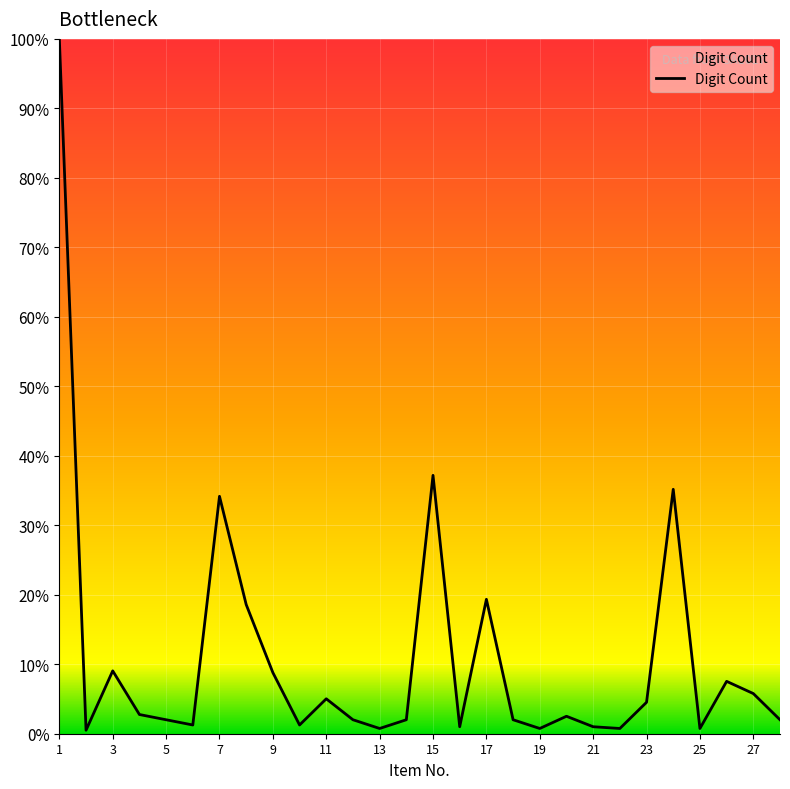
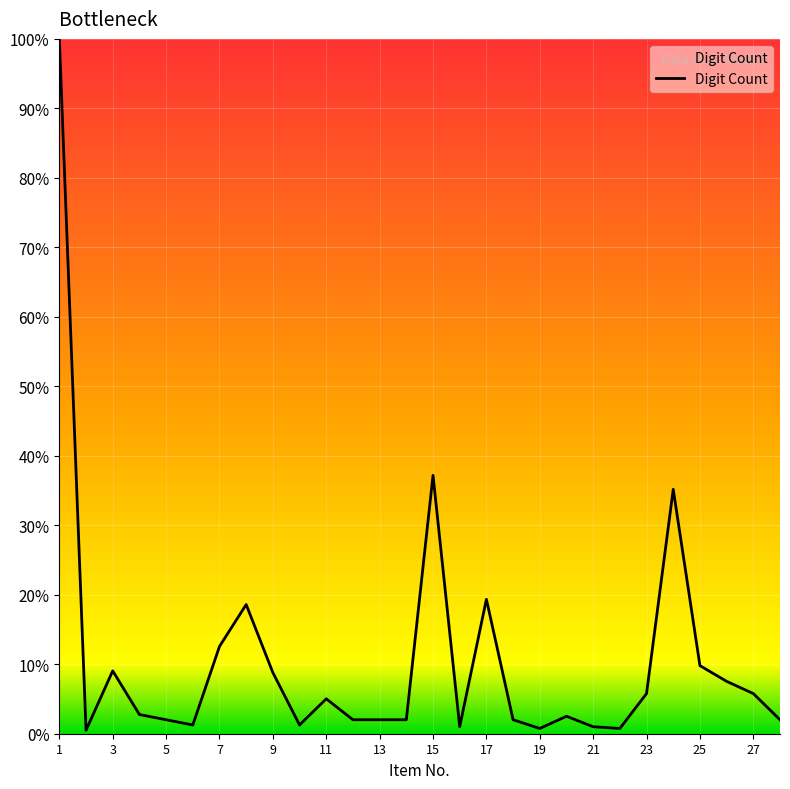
7: 34% -> 13%
13: 1% -> 2%
23: 5% -> 6%
25: 1% -> 10%
